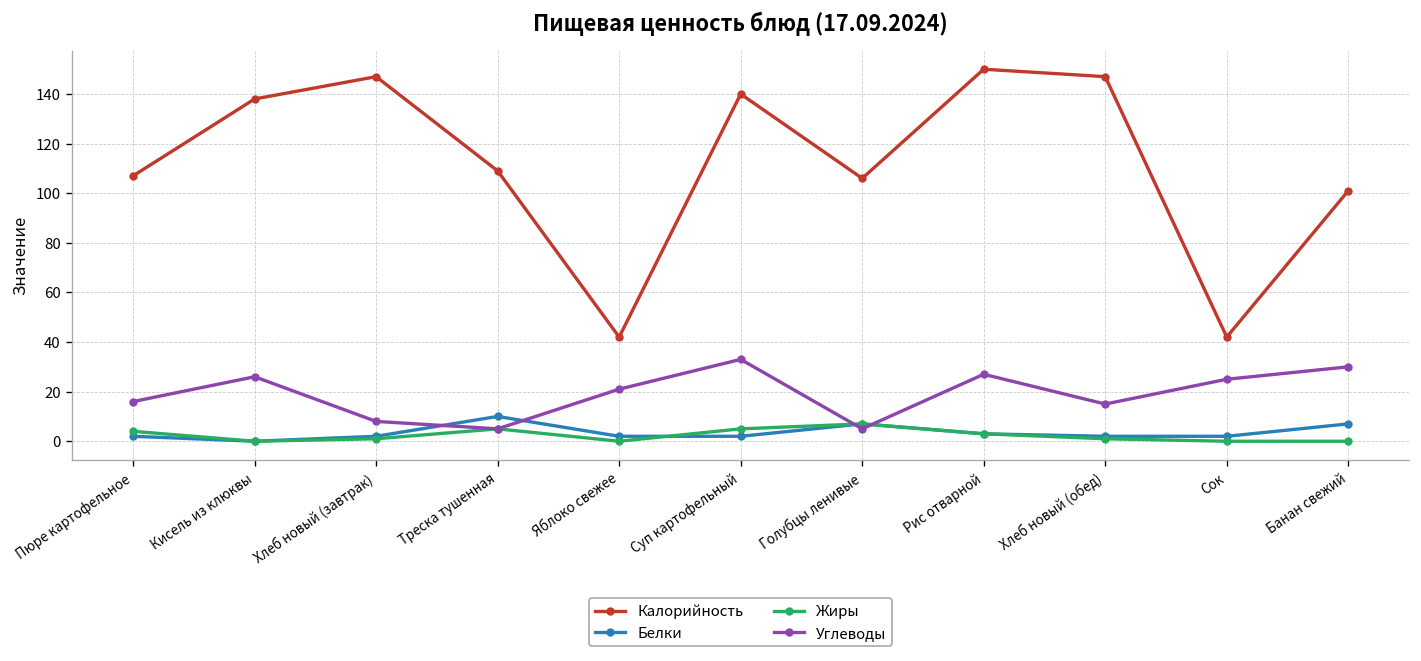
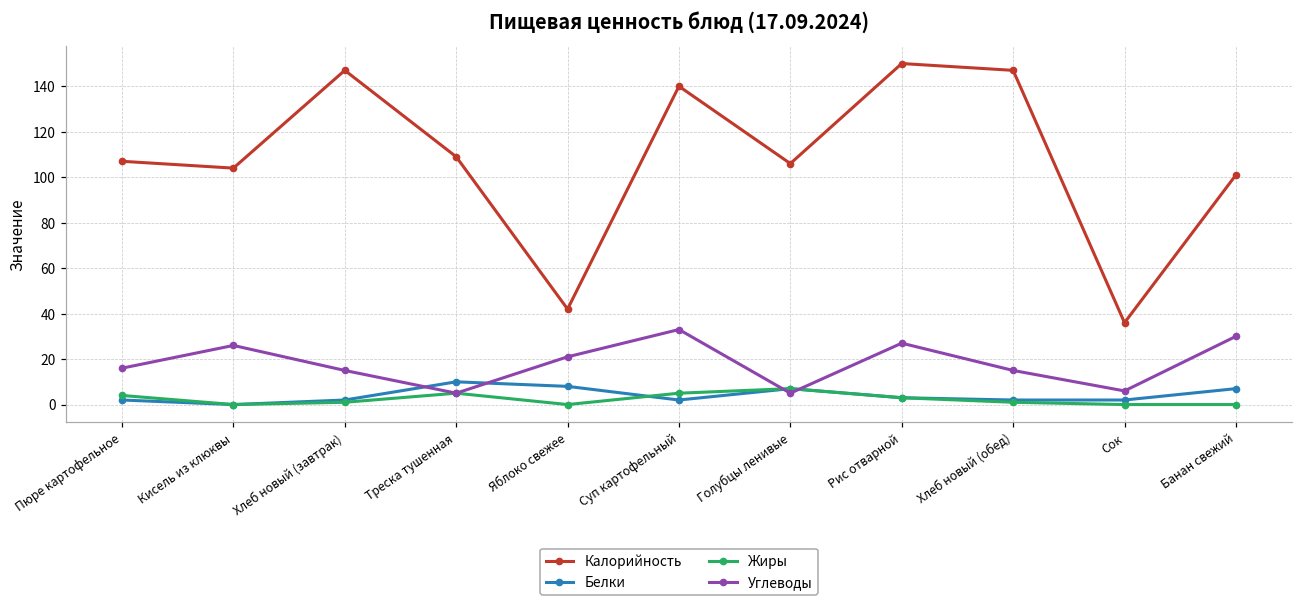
Калорийность, Кисель из клюквы: 138 -> 104
Углеводы, Хлеб новый (завтрак): 8 -> 15
Белки, Яблоко свежее: 2 -> 8
Калорийность, Сок: 42 -> 36
Углеводы, Сок: 25 -> 6
